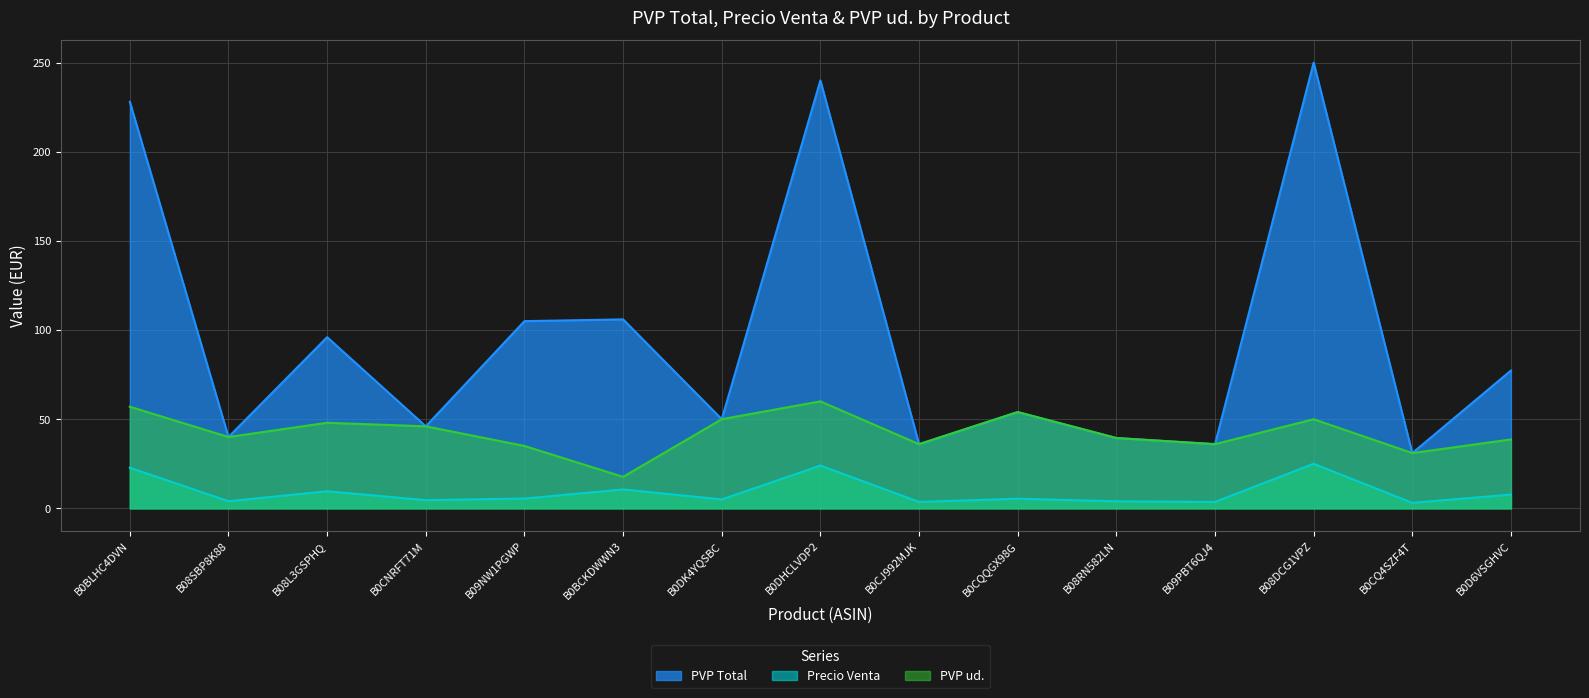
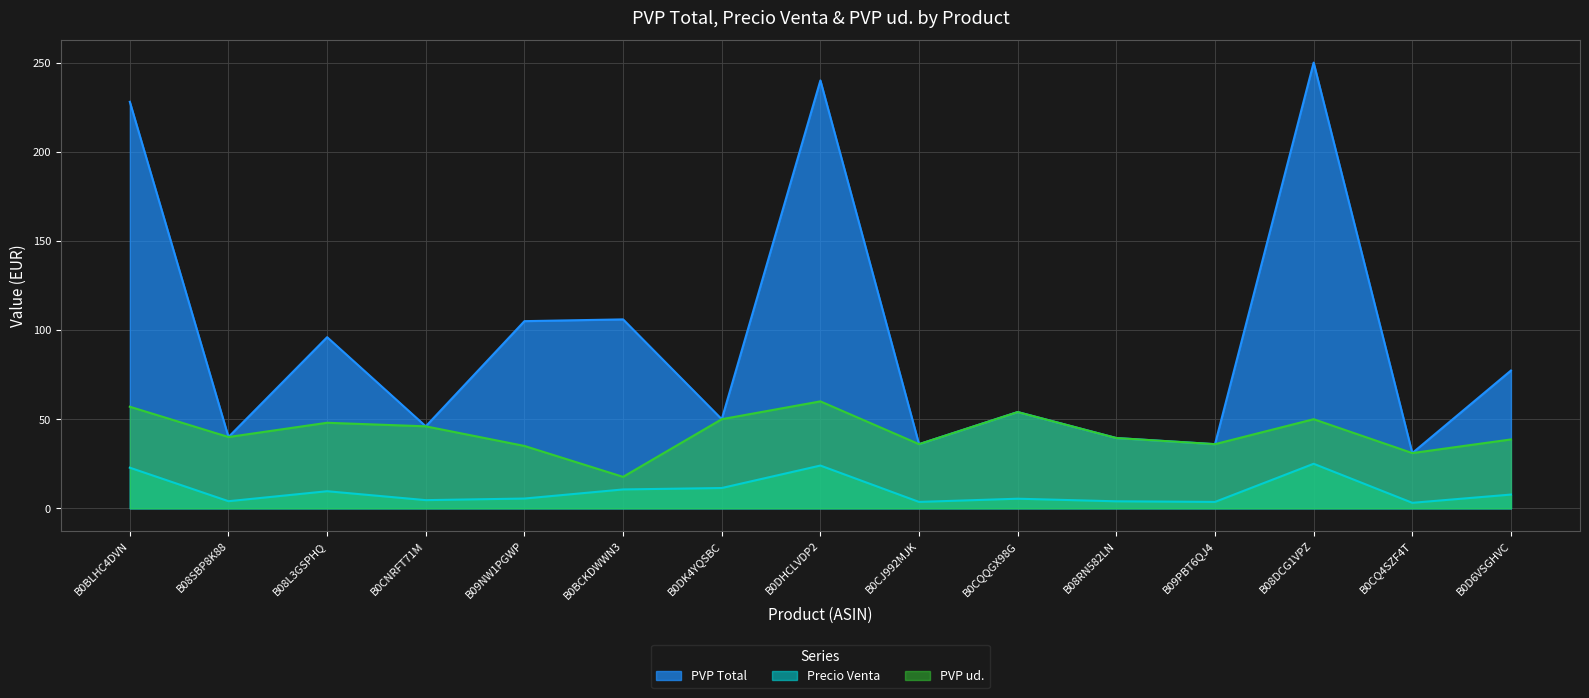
Precio Venta, B0DK4YQSBC: 5 -> 11
